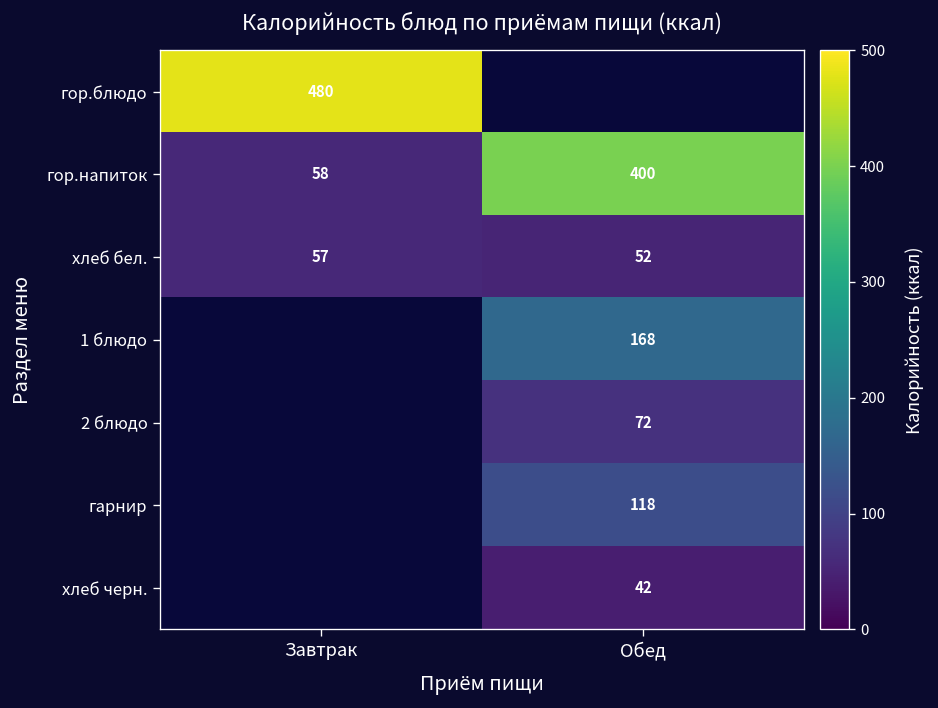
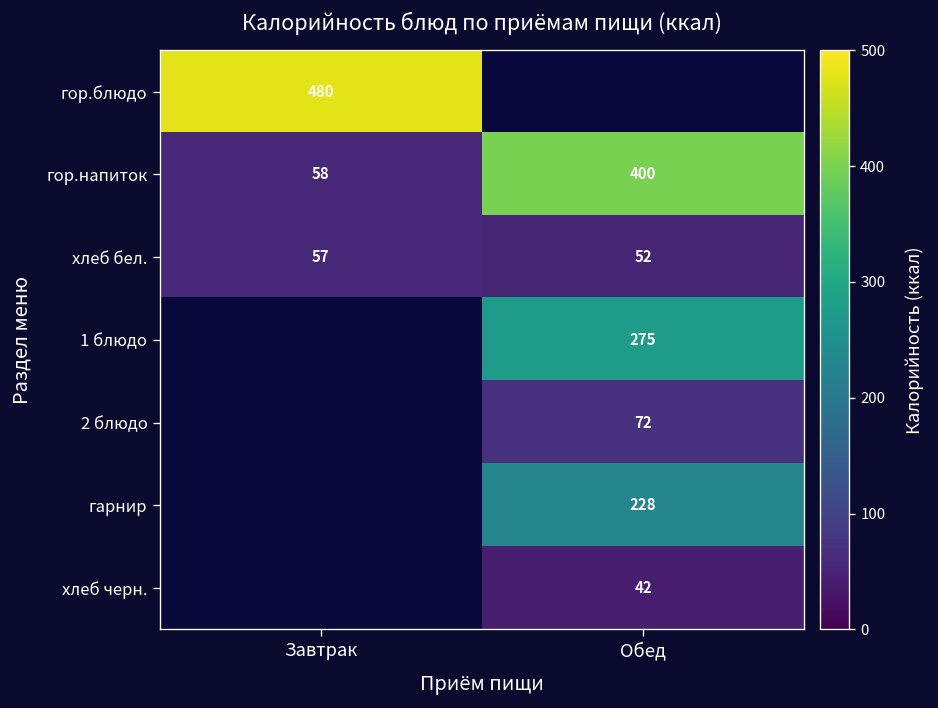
1 блюдо, Обед: 168 -> 275
гарнир, Обед: 118 -> 228
